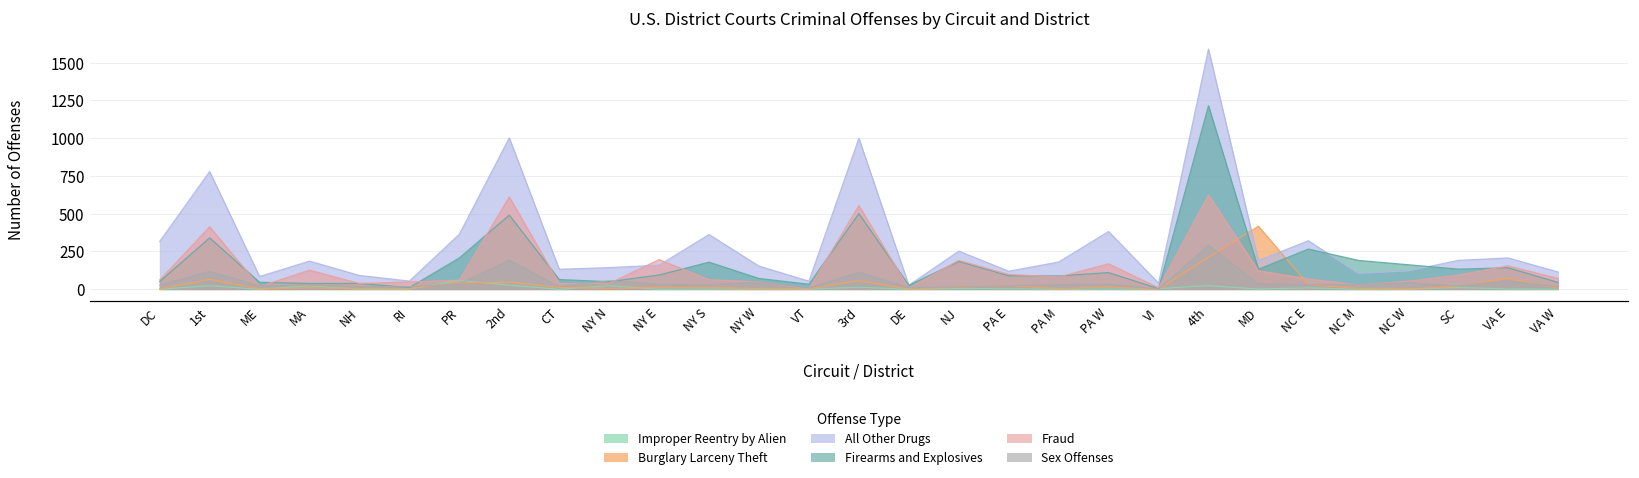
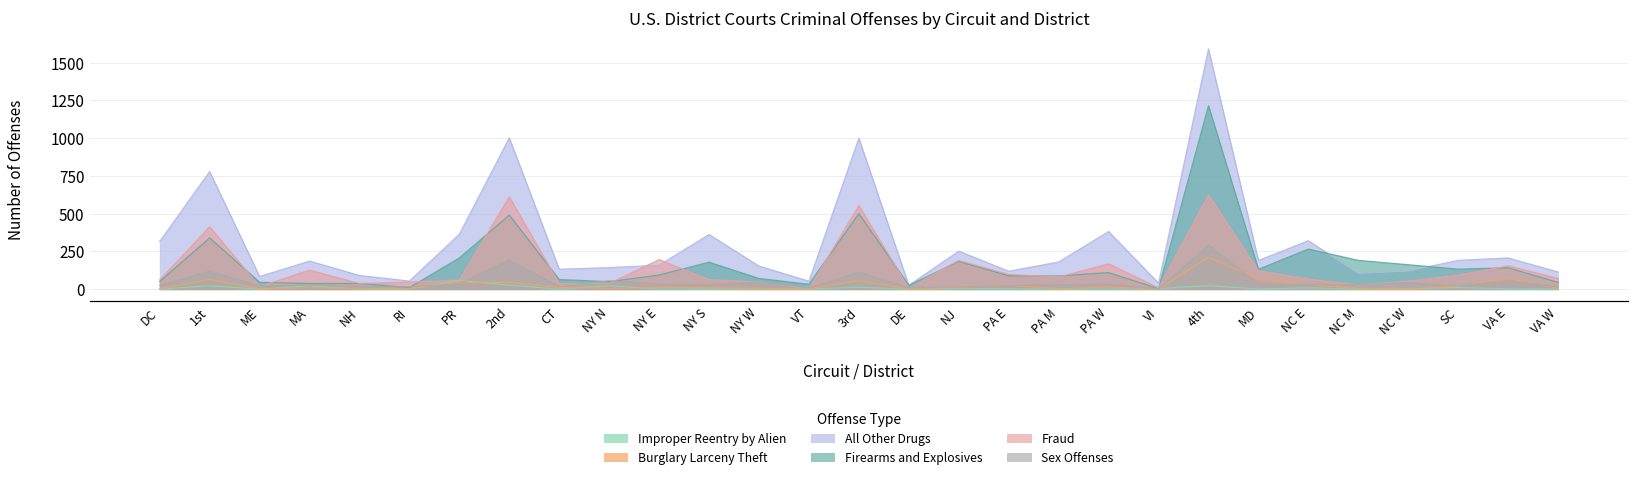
Burglary Larceny Theft, MD: 420 -> 70
